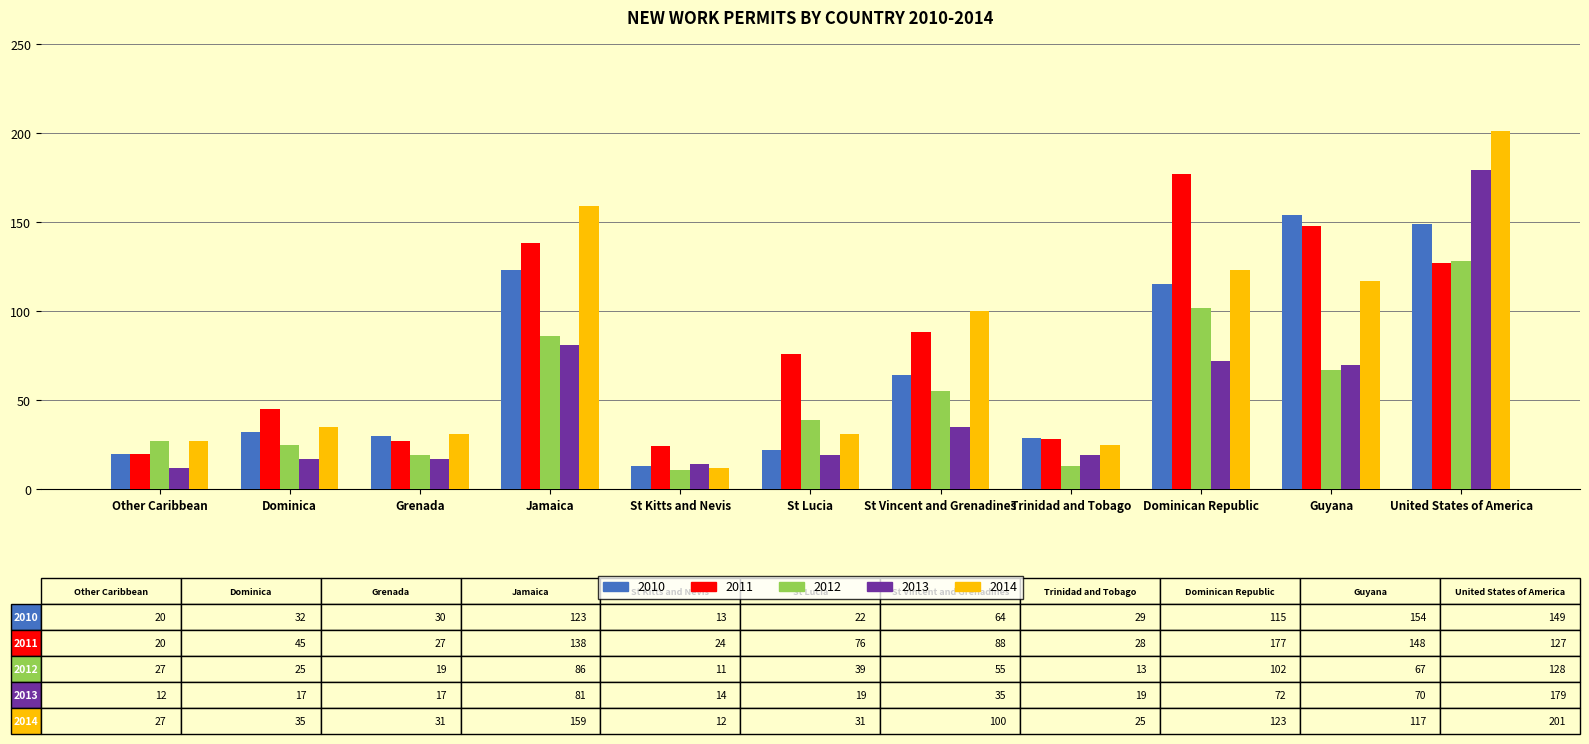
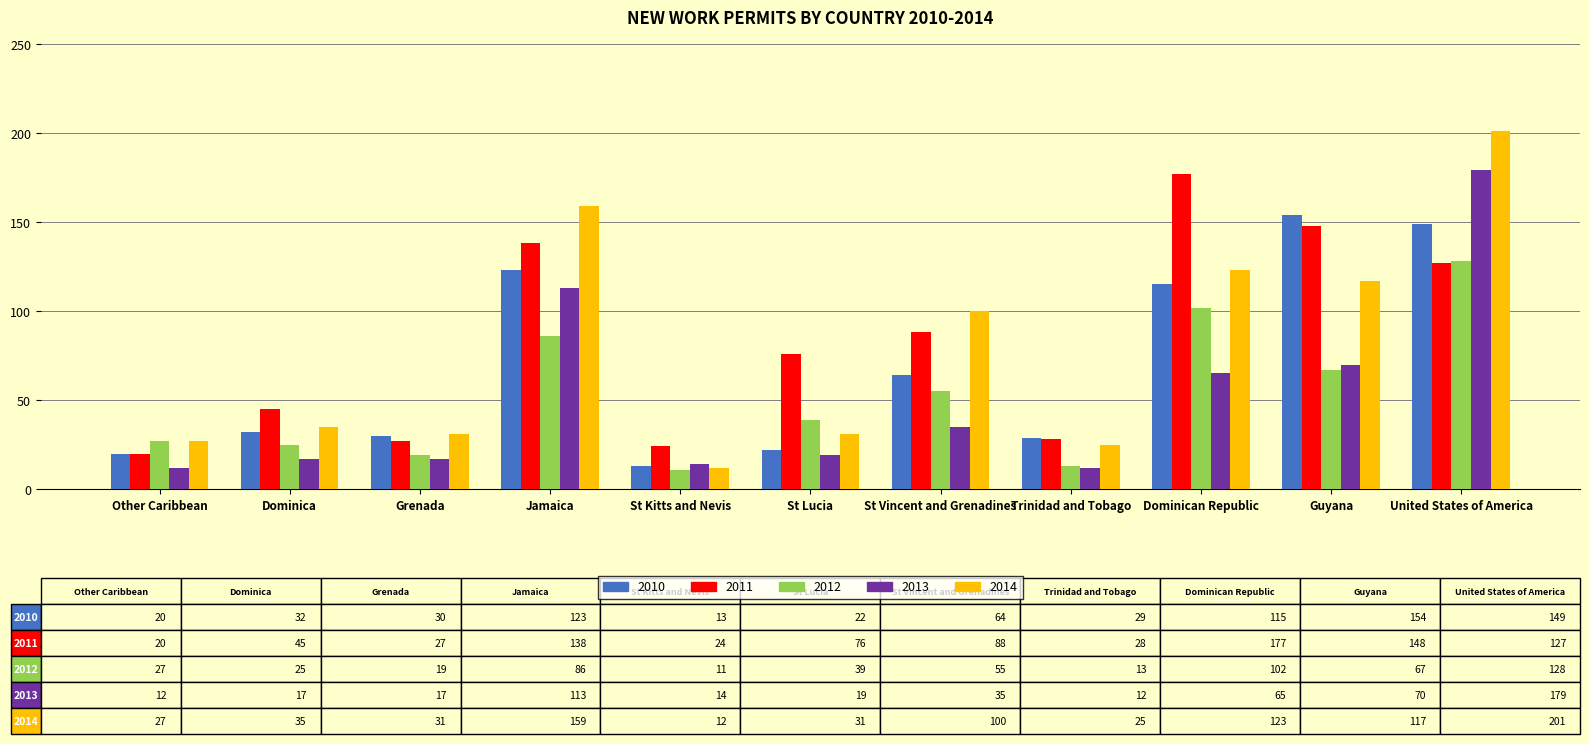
2013, Jamaica: 81 -> 113
2013, Trinidad and Tobago: 19 -> 12
2013, Dominican Republic: 72 -> 65
